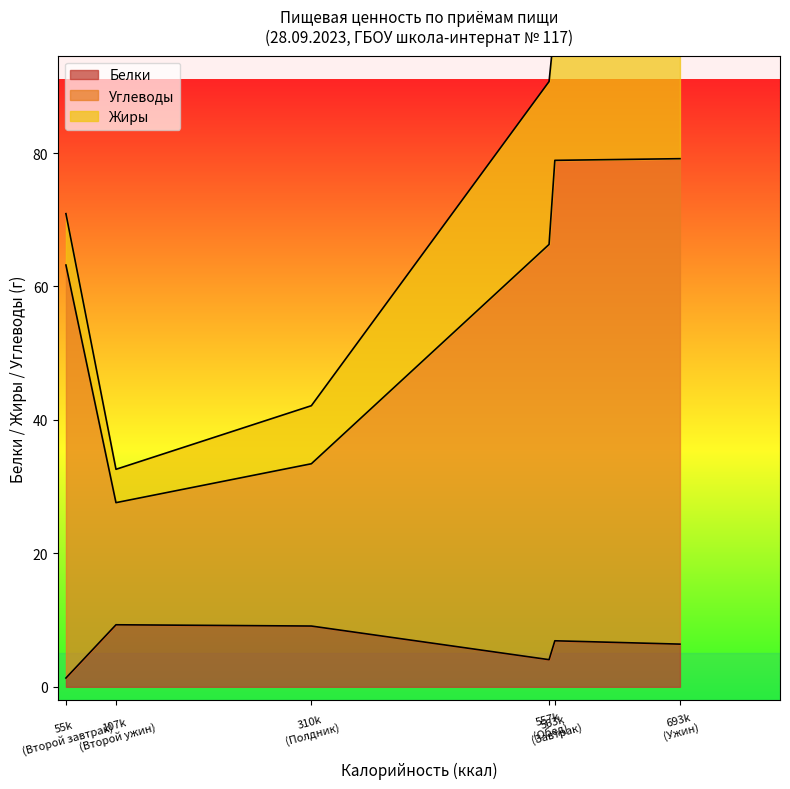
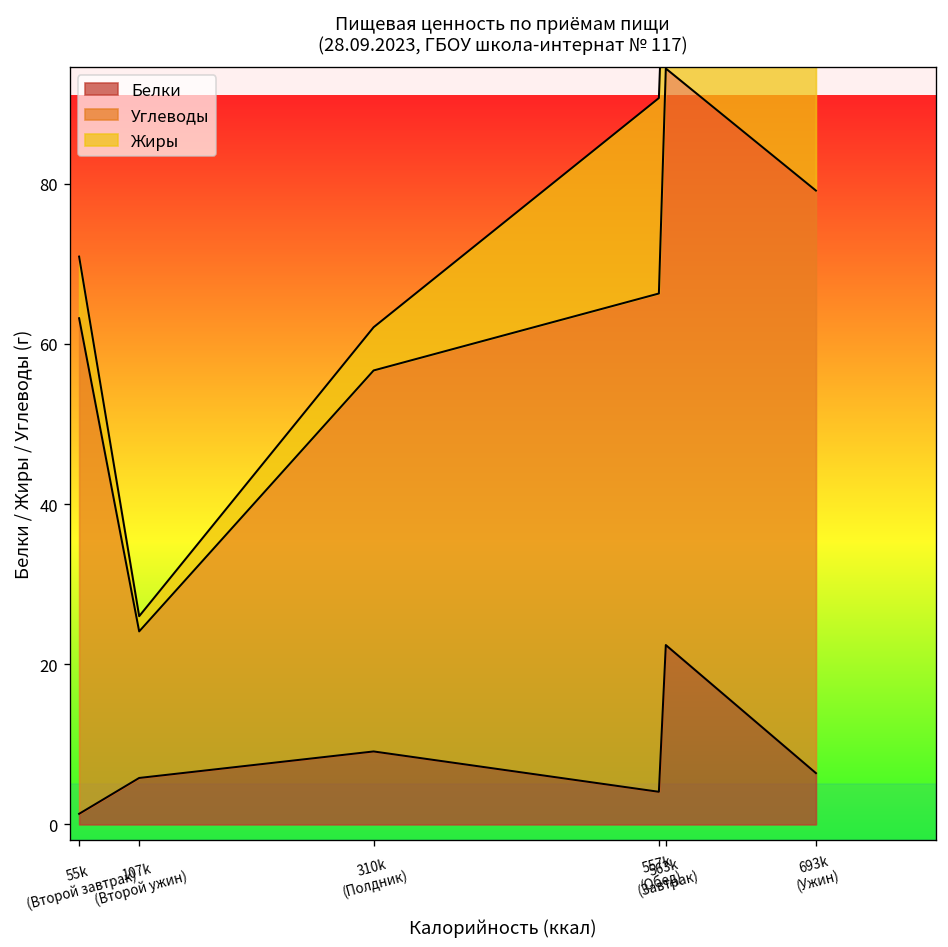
Белки, 107k (Второй ужин): 9 -> 6
Жиры, 107k (Второй ужин): 5 -> 2
Углеводы, 310k (Полдник): 24 -> 48
Жиры, 310k (Полдник): 9 -> 5
Белки, 563k (Завтрак): 7 -> 22
